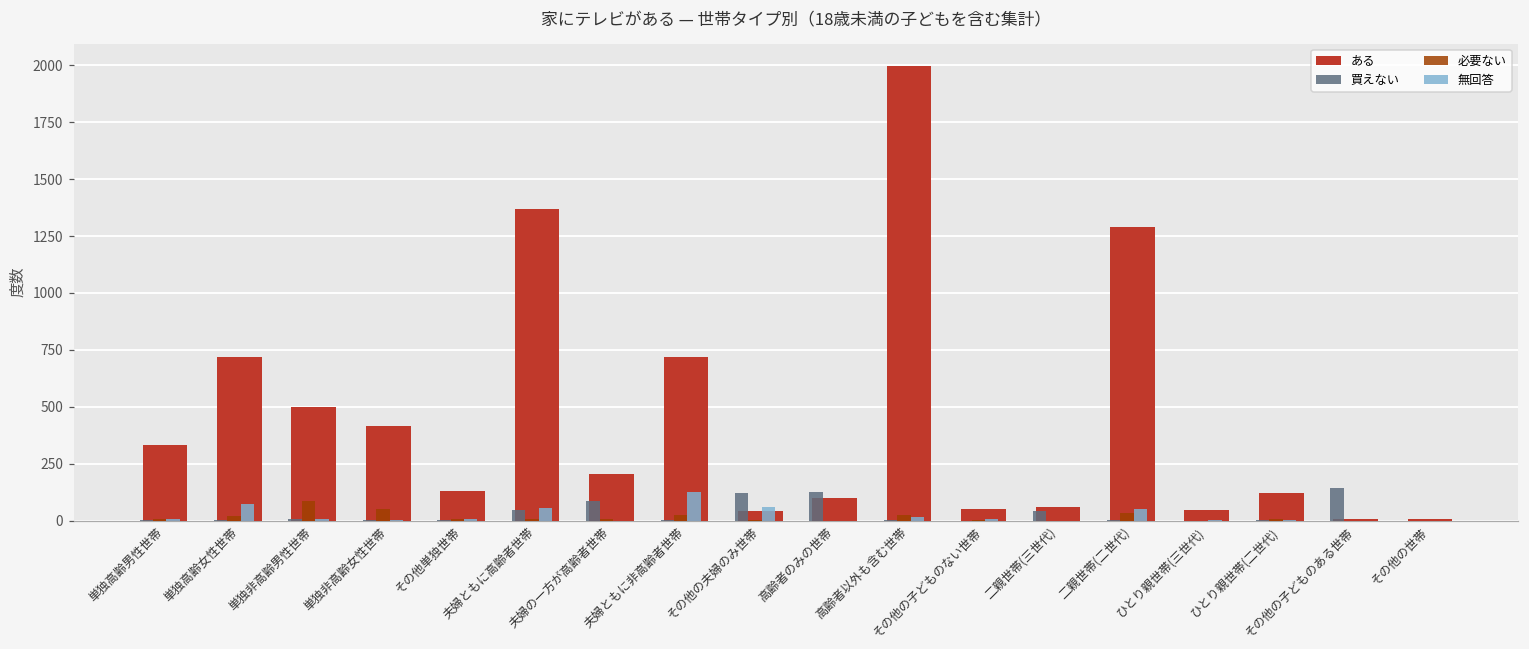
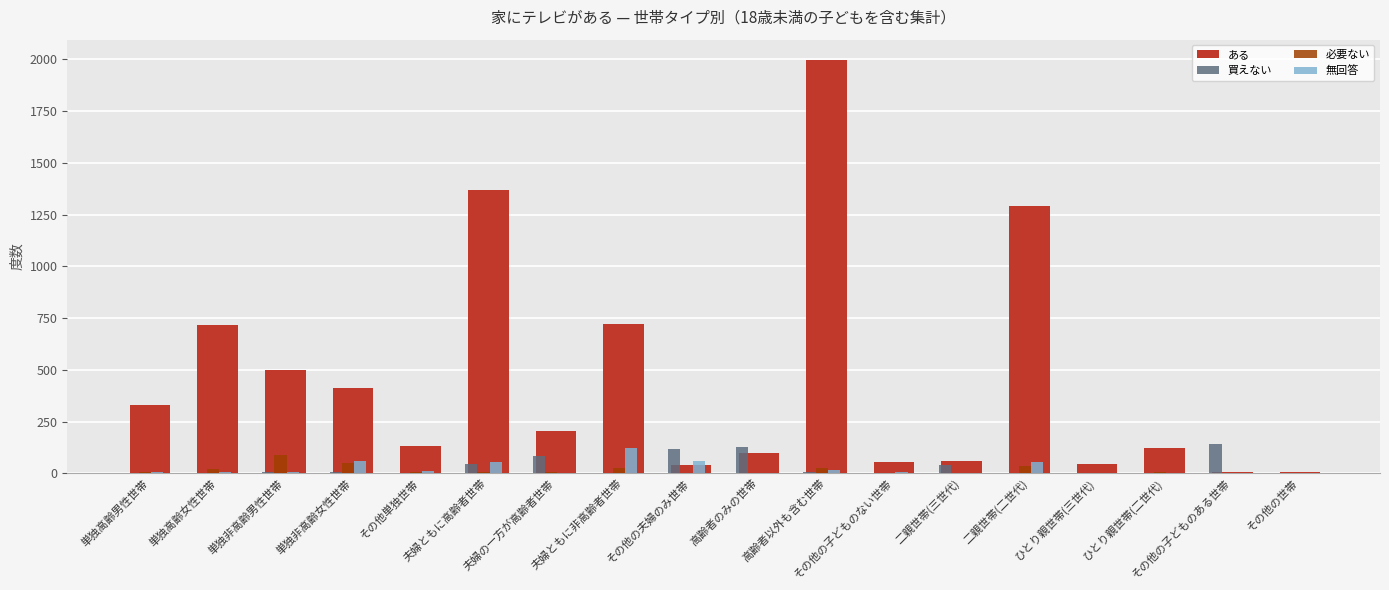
無回答, 単独高齢女性世帯: 70 -> 10
無回答, 単独非高齢女性世帯: 0 -> 60
